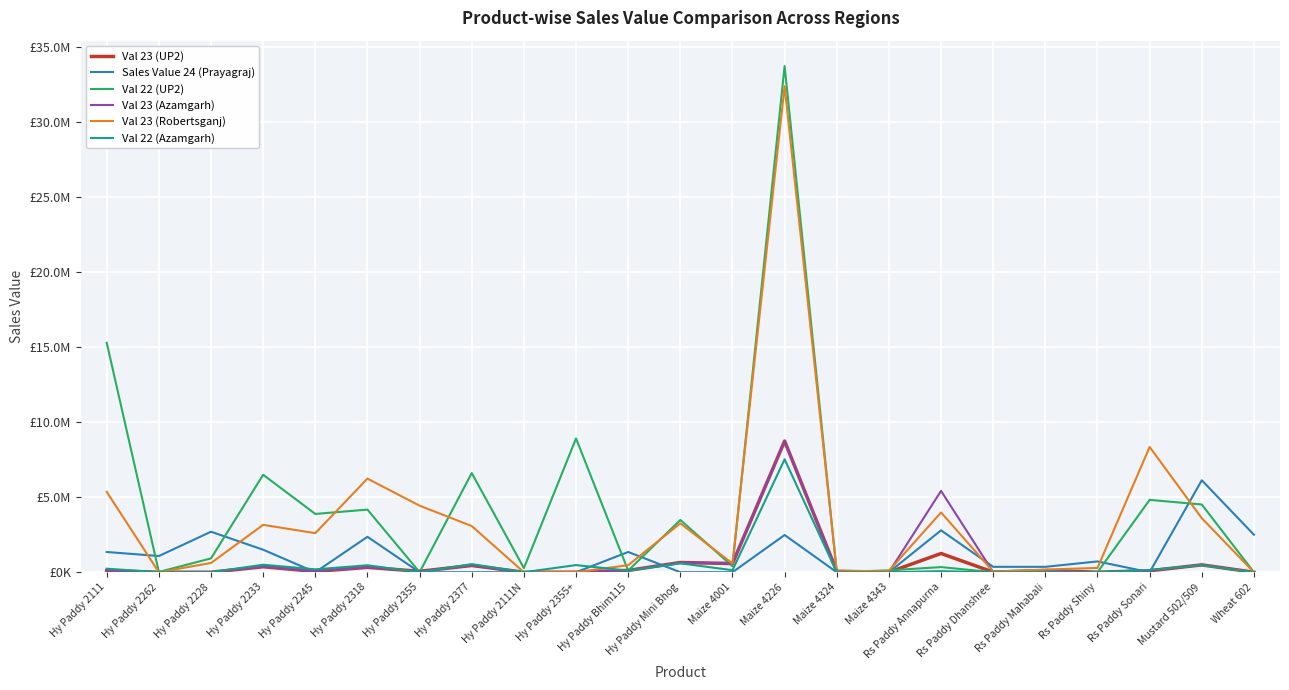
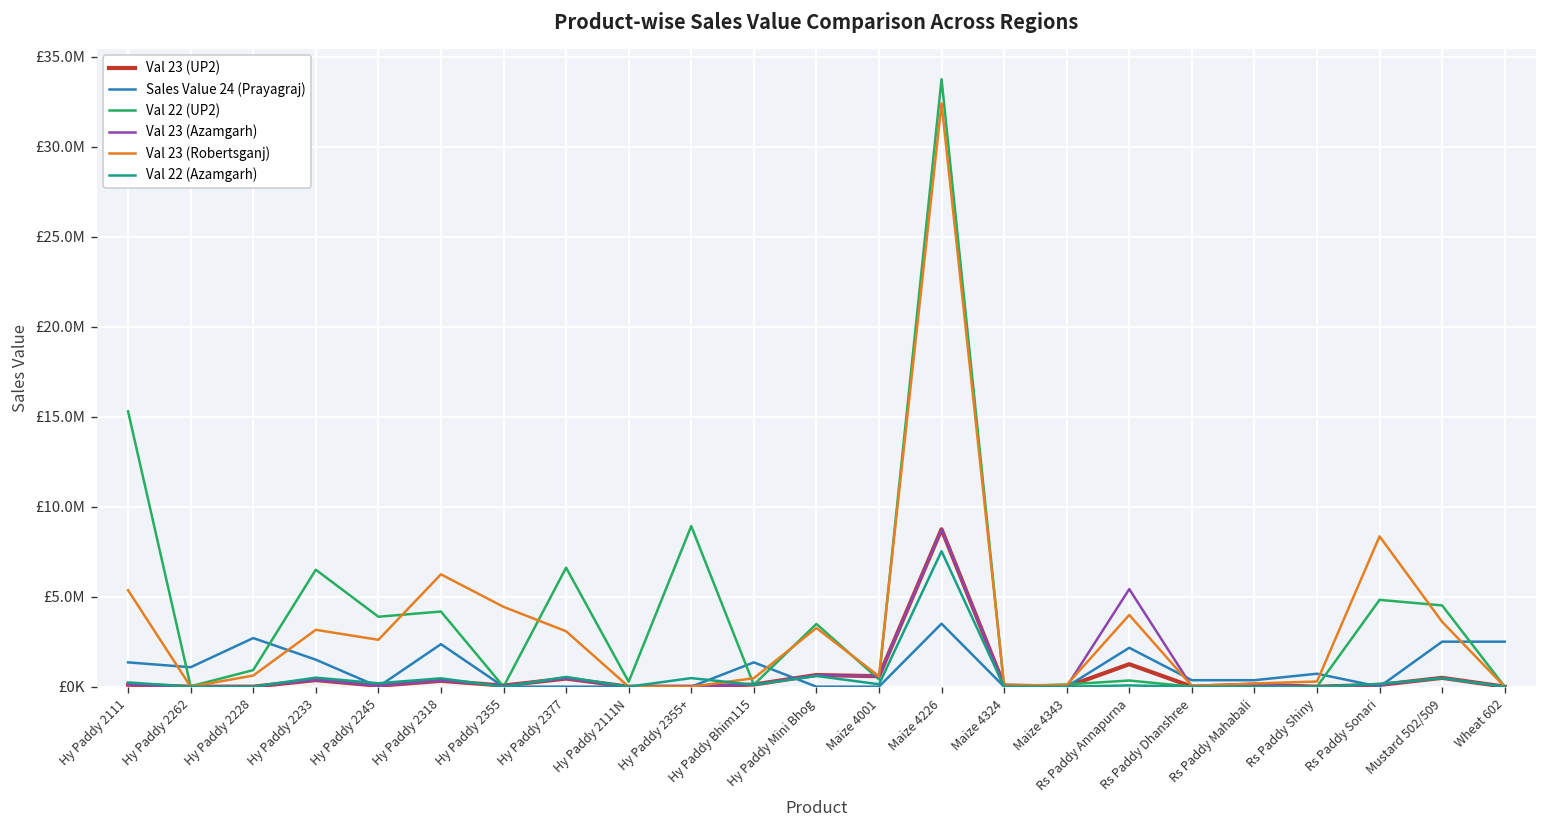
Sales Value 24 (Prayagraj), Maize 4226: £2500000 -> £3500000
Sales Value 24 (Prayagraj), Rs Paddy Annapurna: £2800000 -> £2200000
Sales Value 24 (Prayagraj), Mustard 502/509: £6100000 -> £2500000
